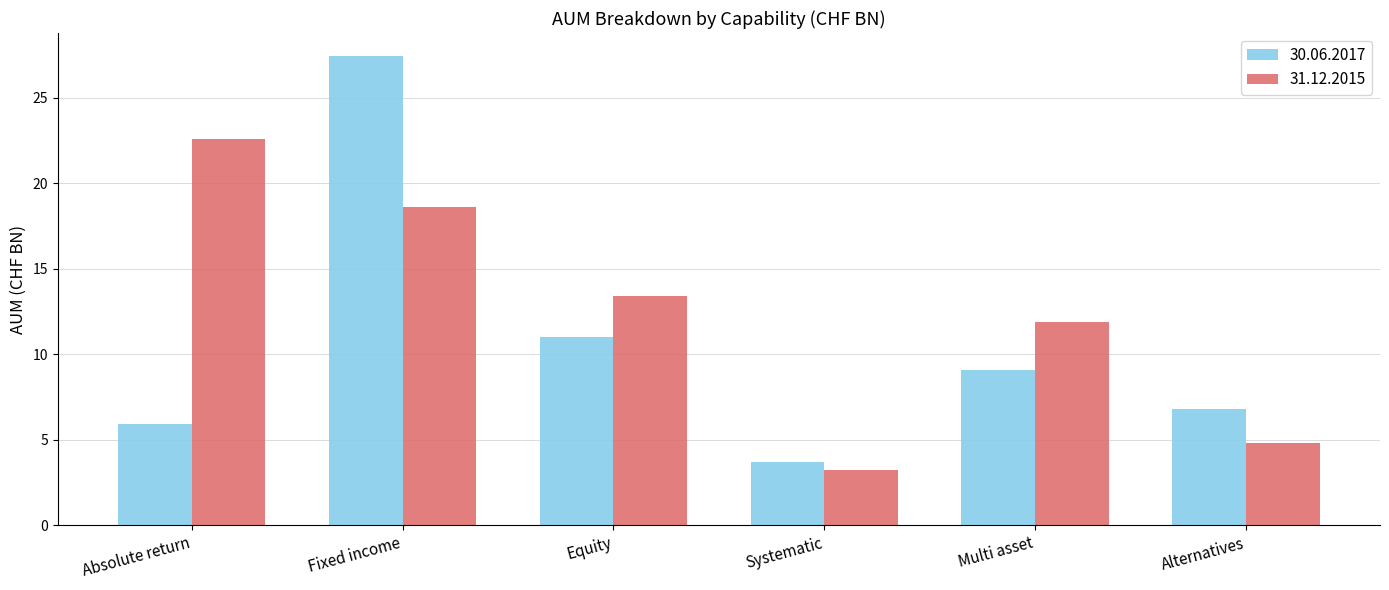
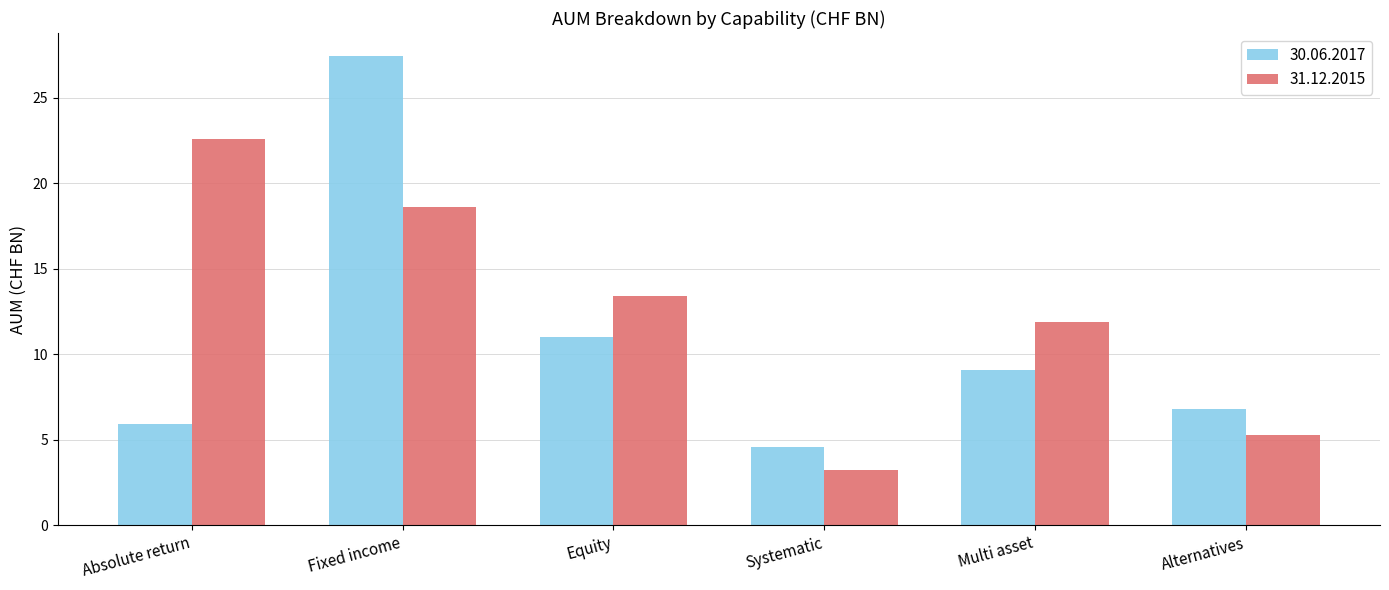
30.06.2017, Systematic: 3.7 -> 4.6
31.12.2015, Alternatives: 4.8 -> 5.3
